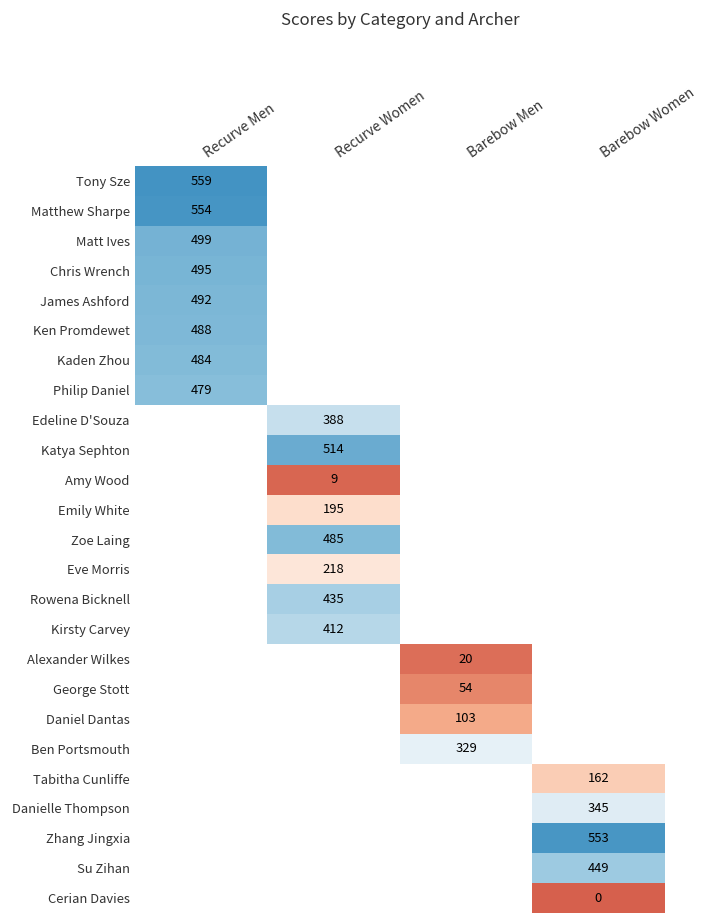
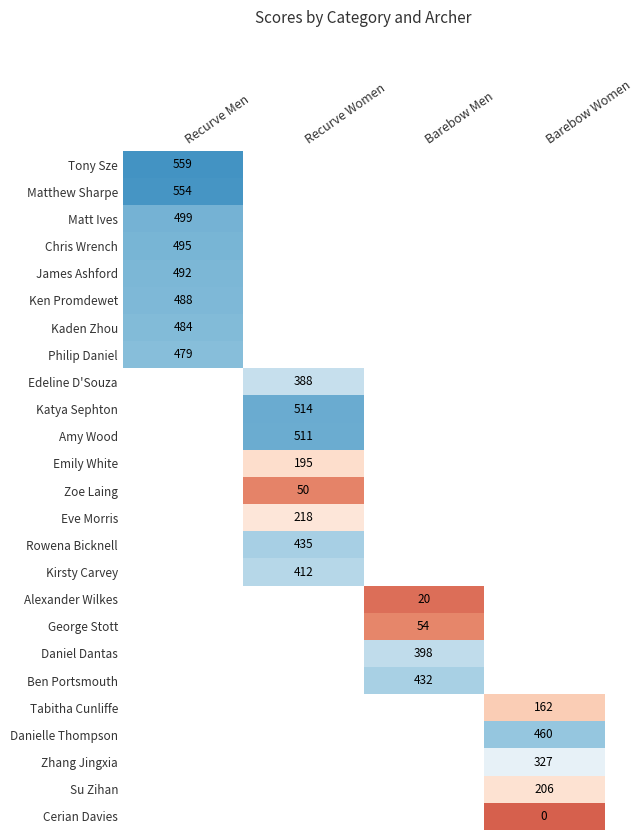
Amy Wood, Recurve Women: 9 -> 511
Zoe Laing, Recurve Women: 485 -> 50
Daniel Dantas, Barebow Men: 103 -> 398
Ben Portsmouth, Barebow Men: 329 -> 432
Danielle Thompson, Barebow Women: 345 -> 460
Zhang Jingxia, Barebow Women: 553 -> 327
Su Zihan, Barebow Women: 449 -> 206
